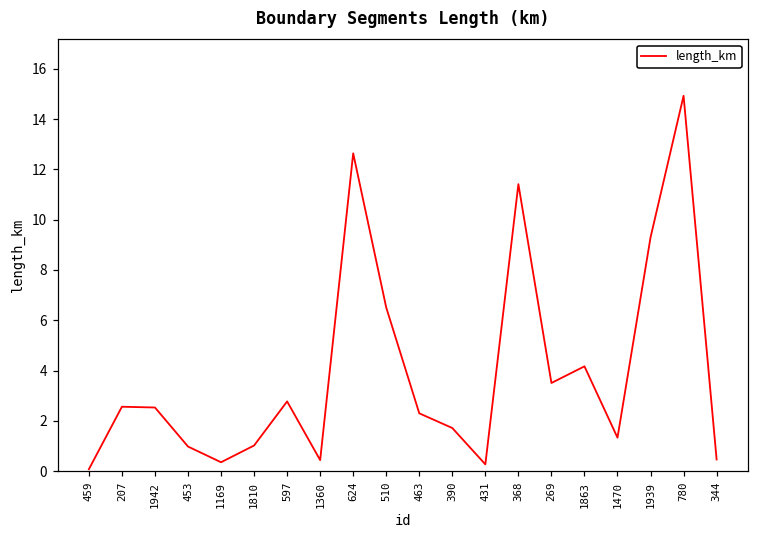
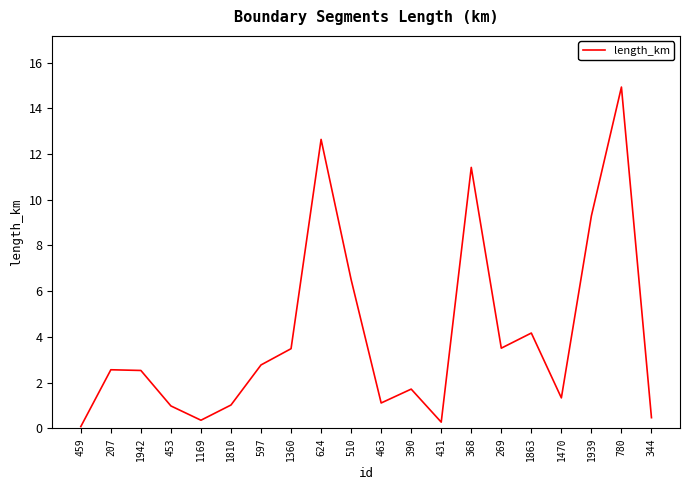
1360: 0.4 -> 3.5
463: 2.3 -> 1.1
